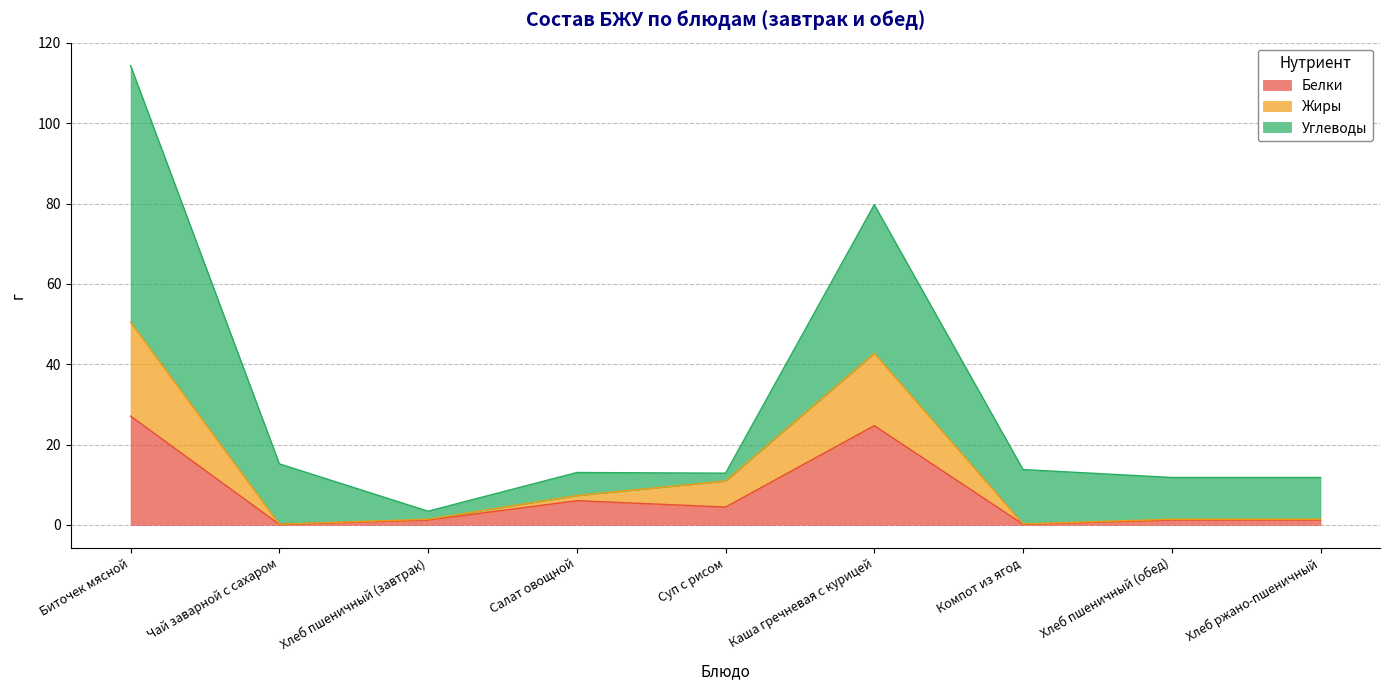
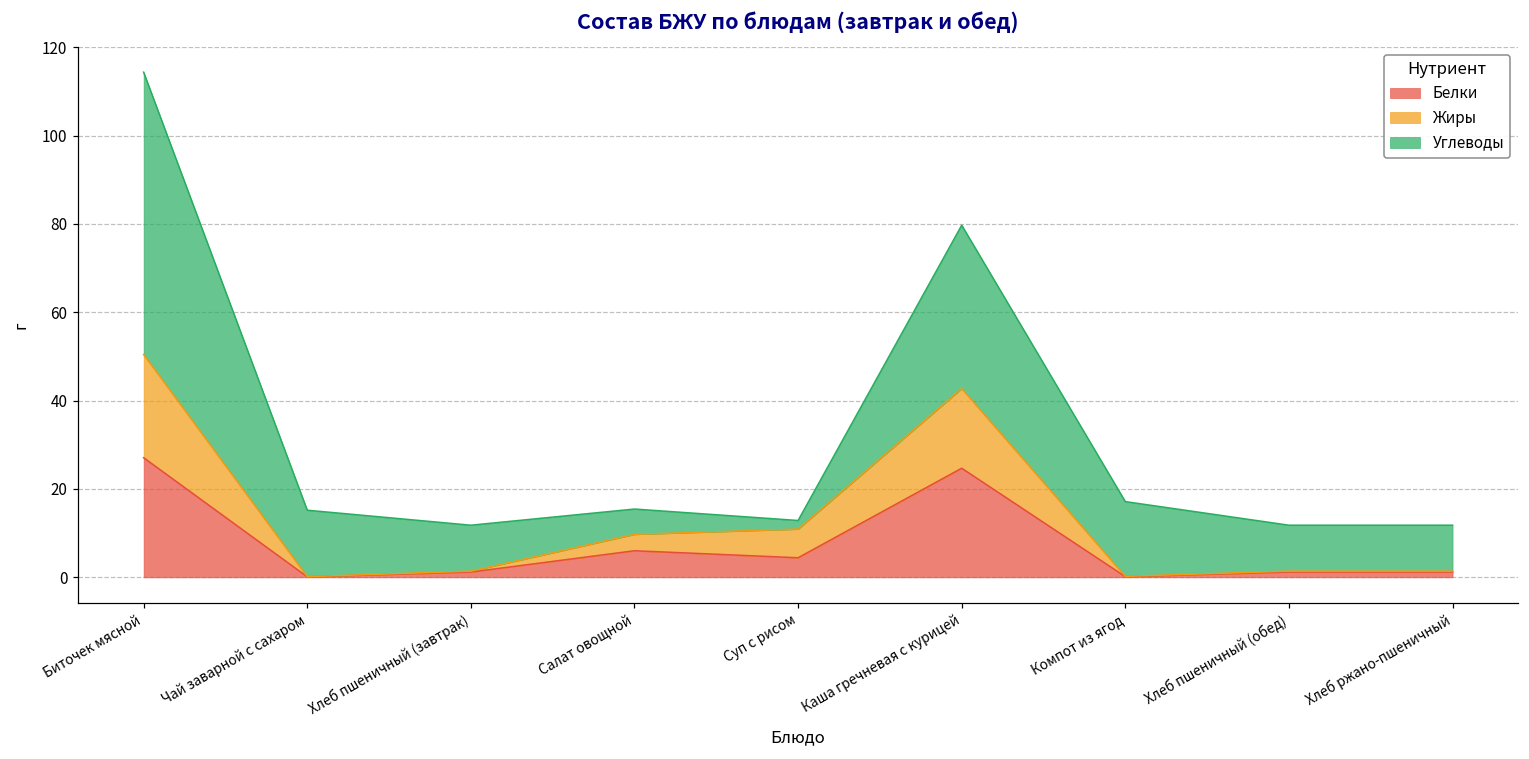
Углеводы, Хлеб пшеничный (завтрак): 2 -> 10
Жиры, Салат овощной: 1 -> 4
Углеводы, Компот из ягод: 14 -> 17
